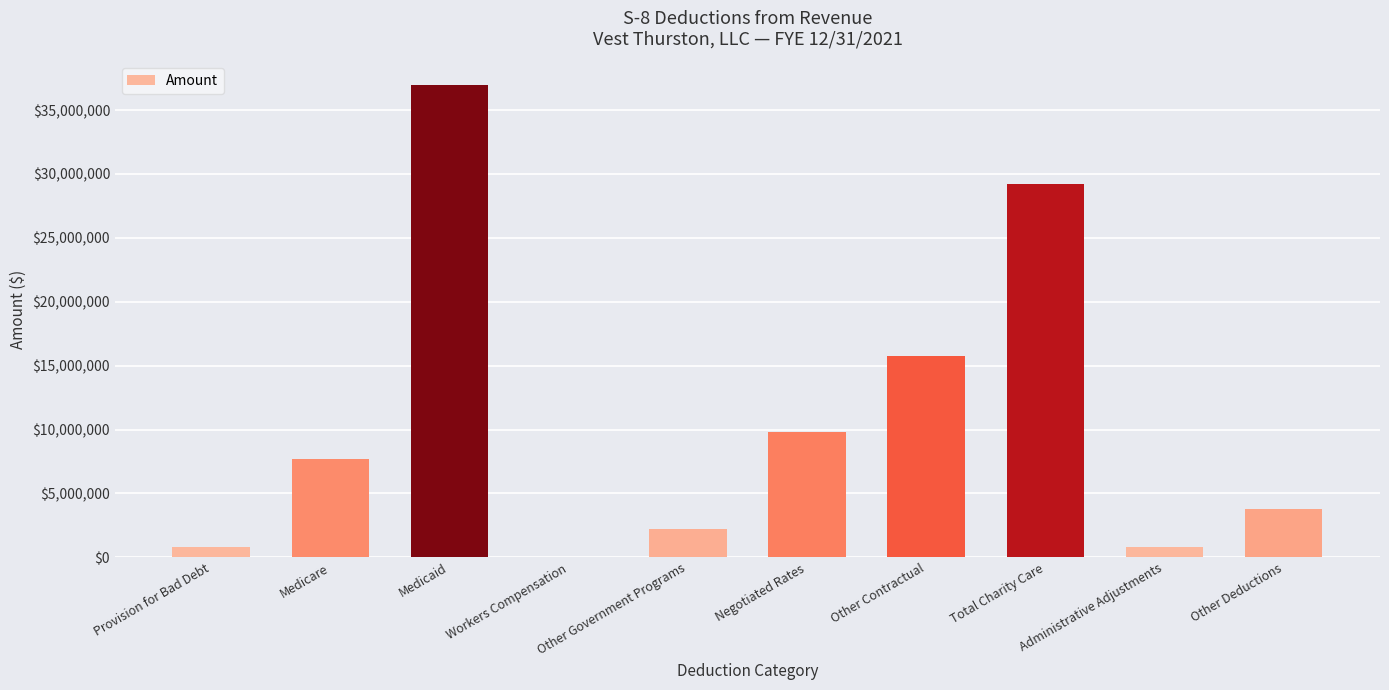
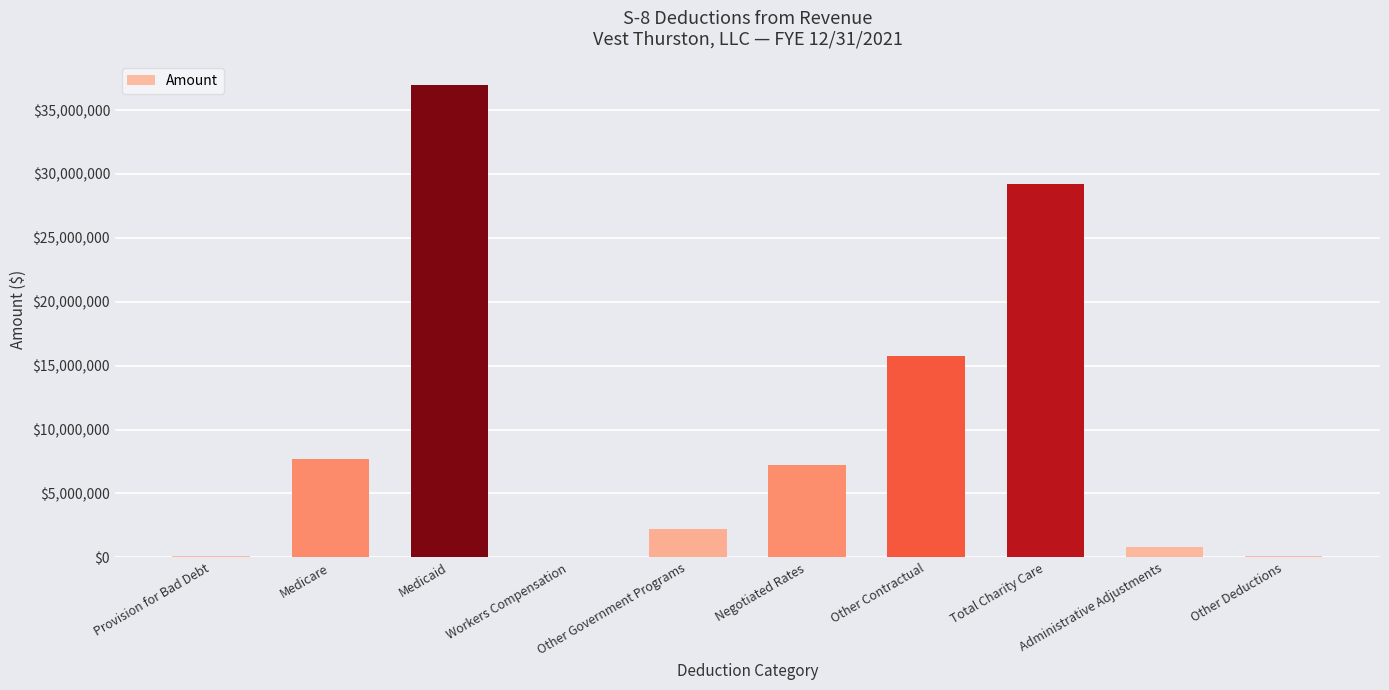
Provision for Bad Debt: $800,000 -> $100,000
Negotiated Rates: $9,800,000 -> $7,200,000
Other Deductions: $3,800,000 -> $100,000
